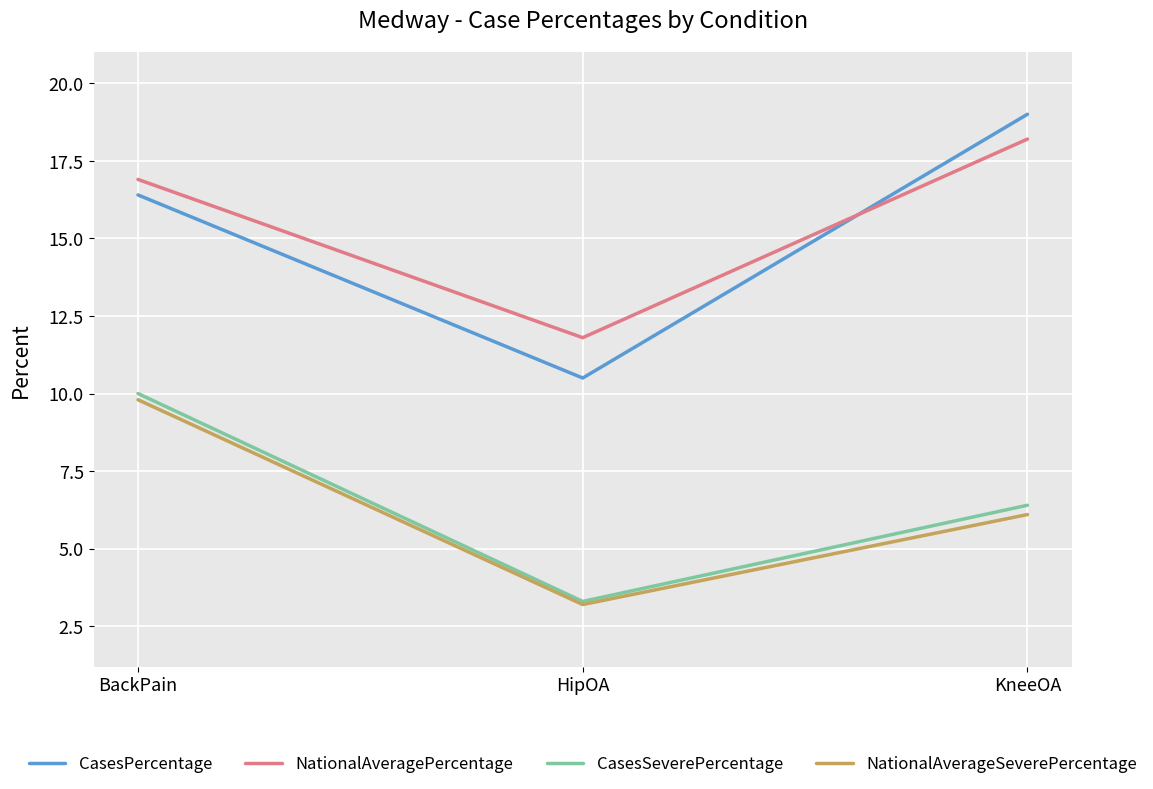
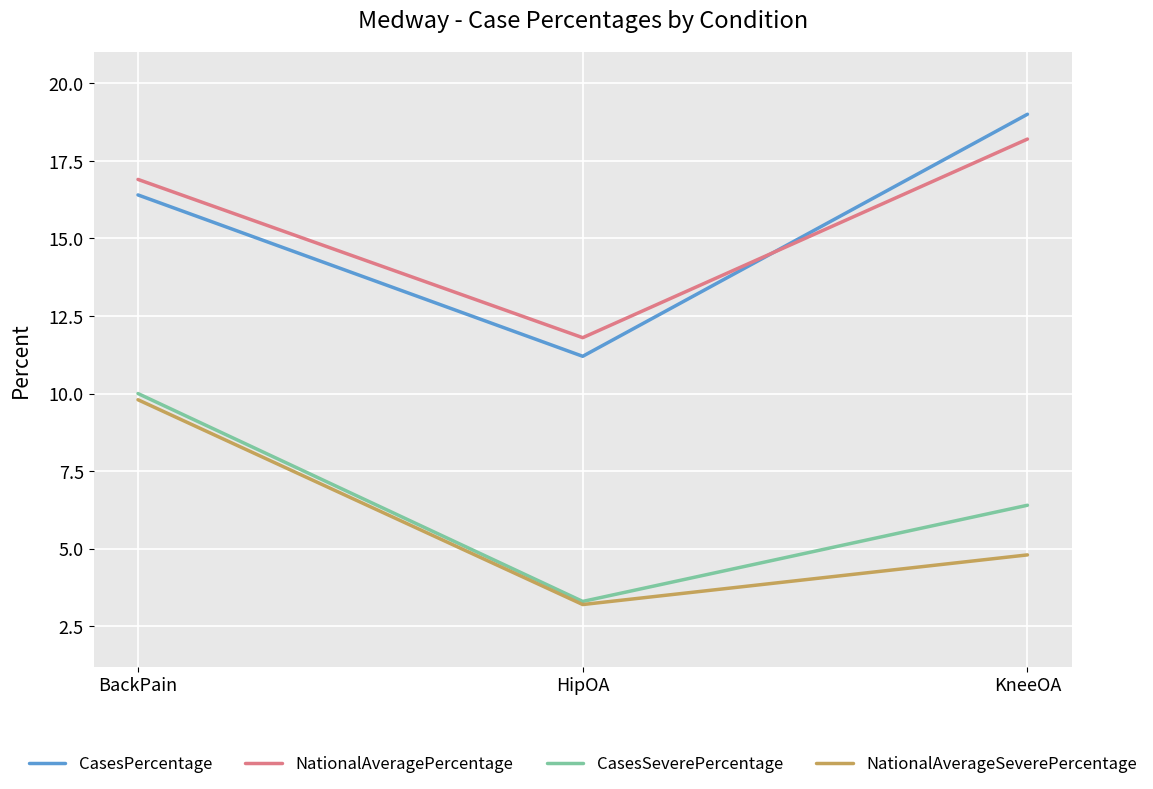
CasesPercentage, HipOA: 10.5 -> 11.2
NationalAverageSeverePercentage, KneeOA: 6.1 -> 4.8
